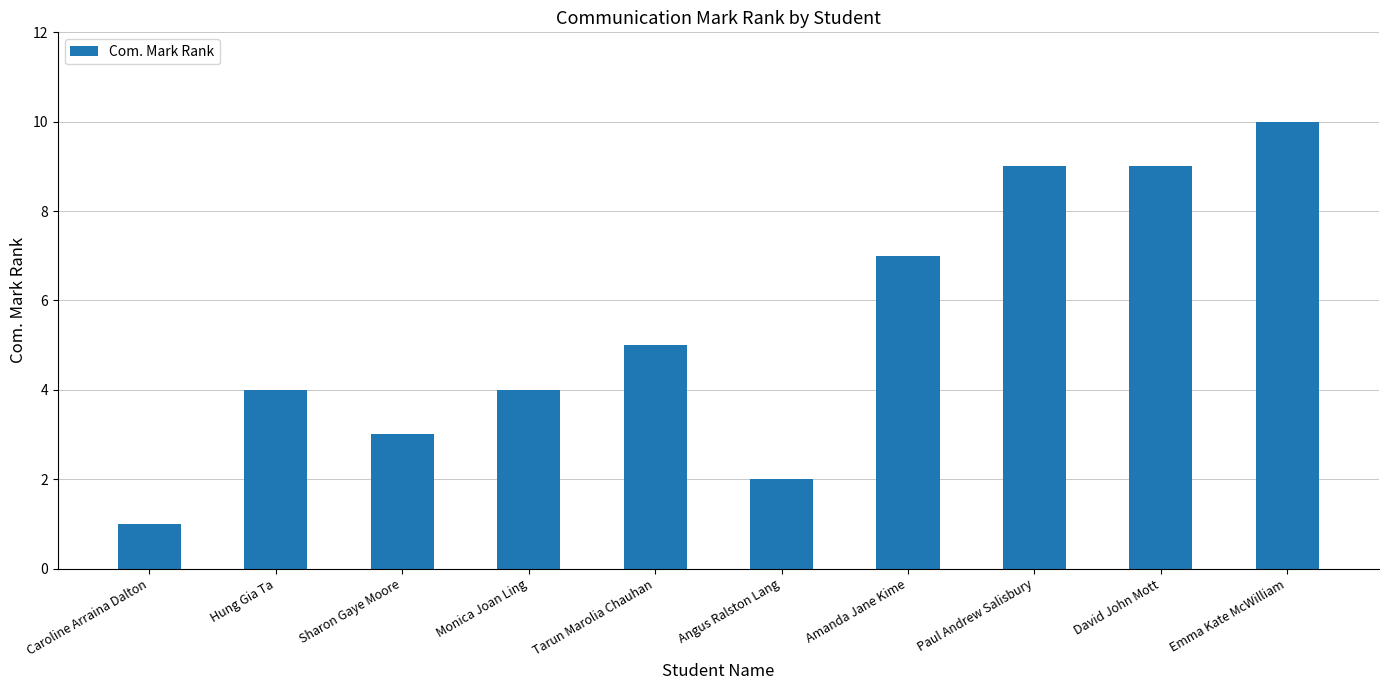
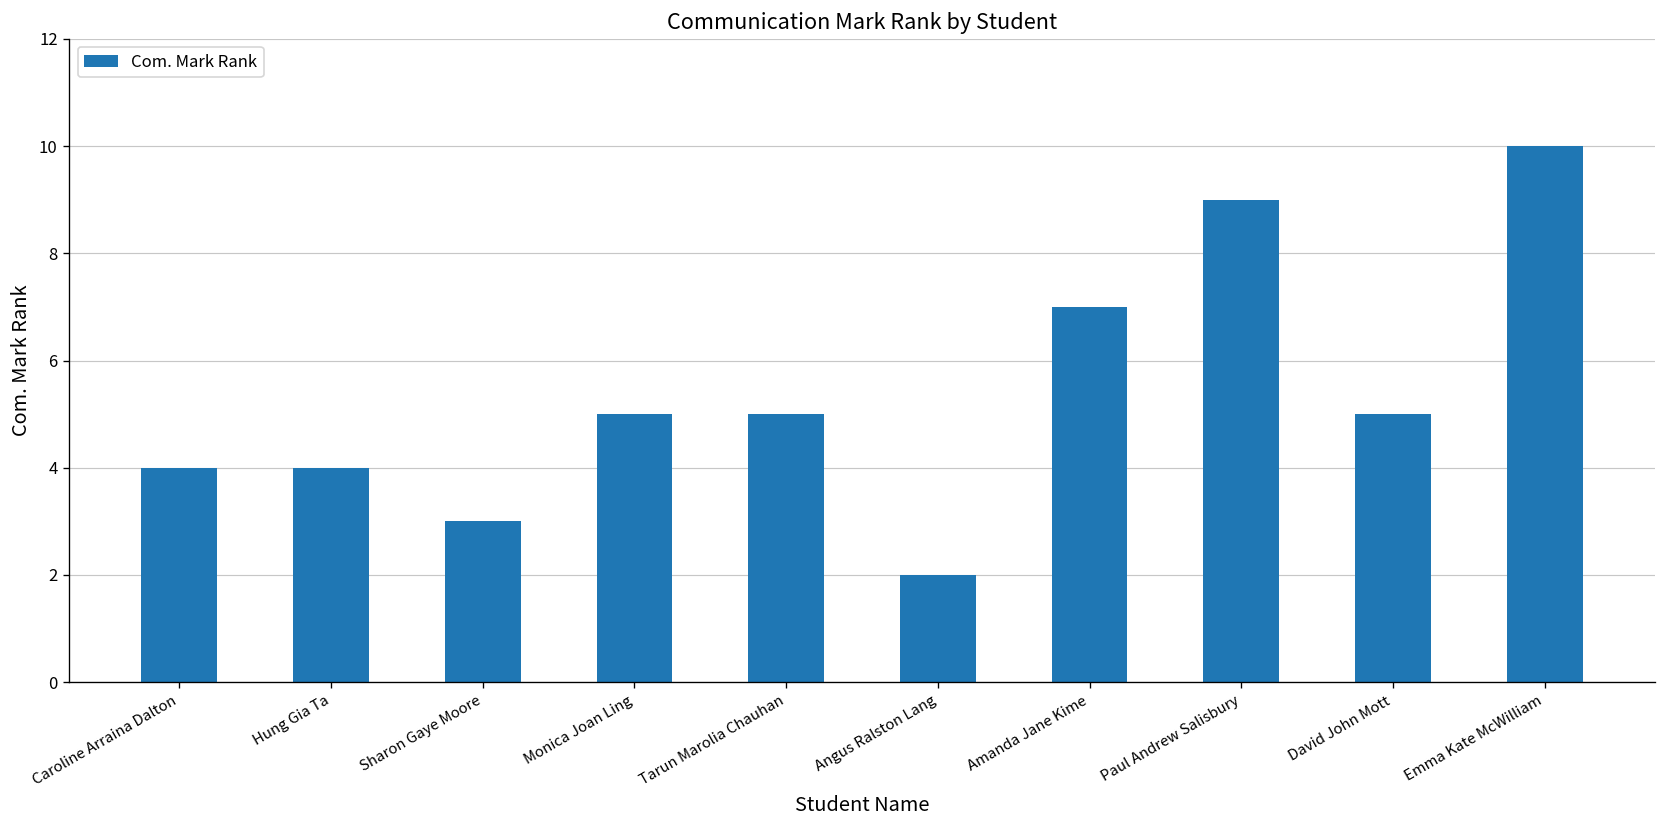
Caroline Arraina Dalton: 1 -> 4
Monica Joan Ling: 4 -> 5
David John Mott: 9 -> 5
